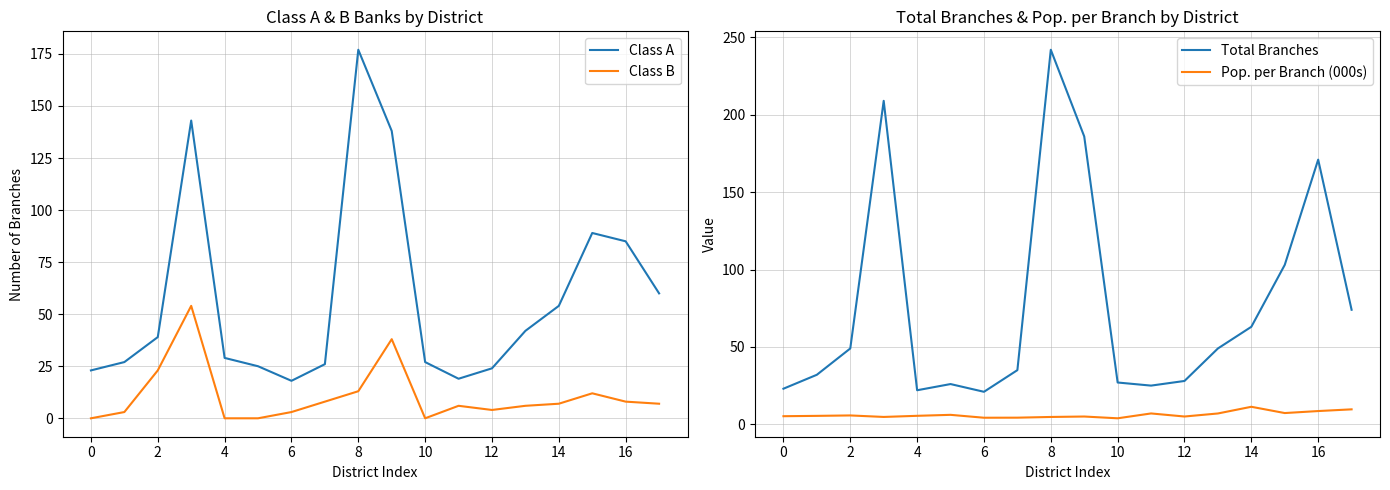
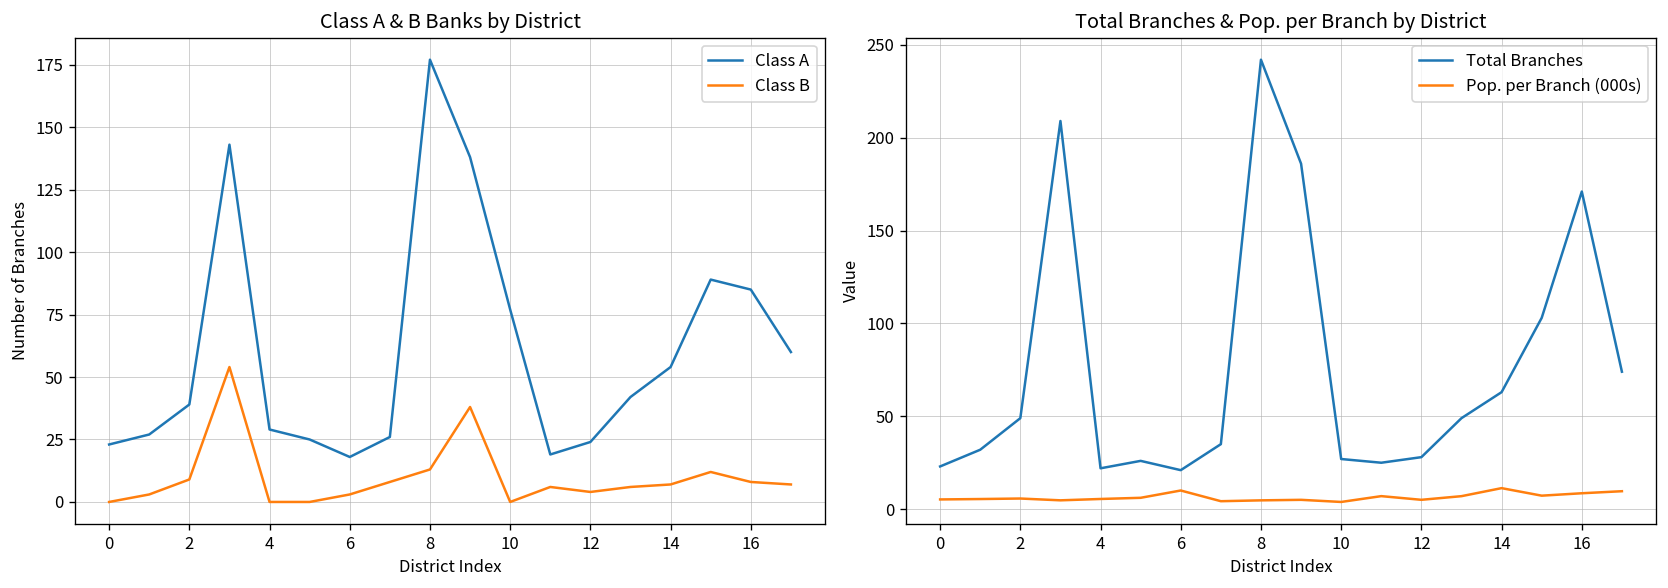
Class A & B Banks by District, Class B, 2: 23 -> 9
Class A & B Banks by District, Class A, 10: 27 -> 77
Total Branches & Pop. per Branch by District, Pop. per Branch (000s), 6: 4 -> 10
